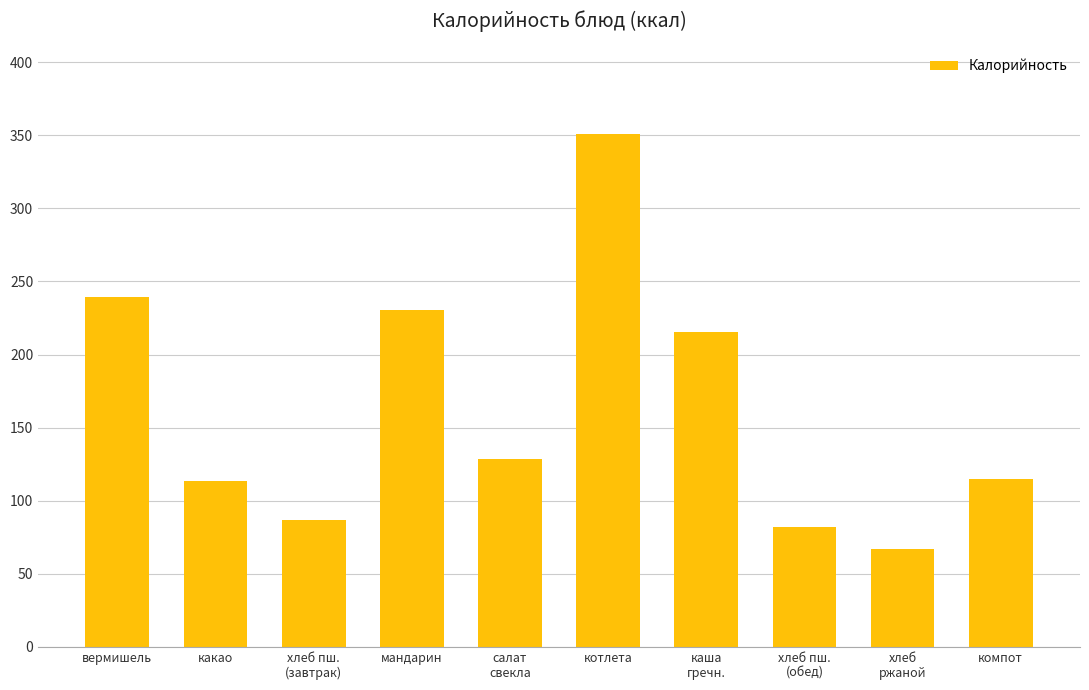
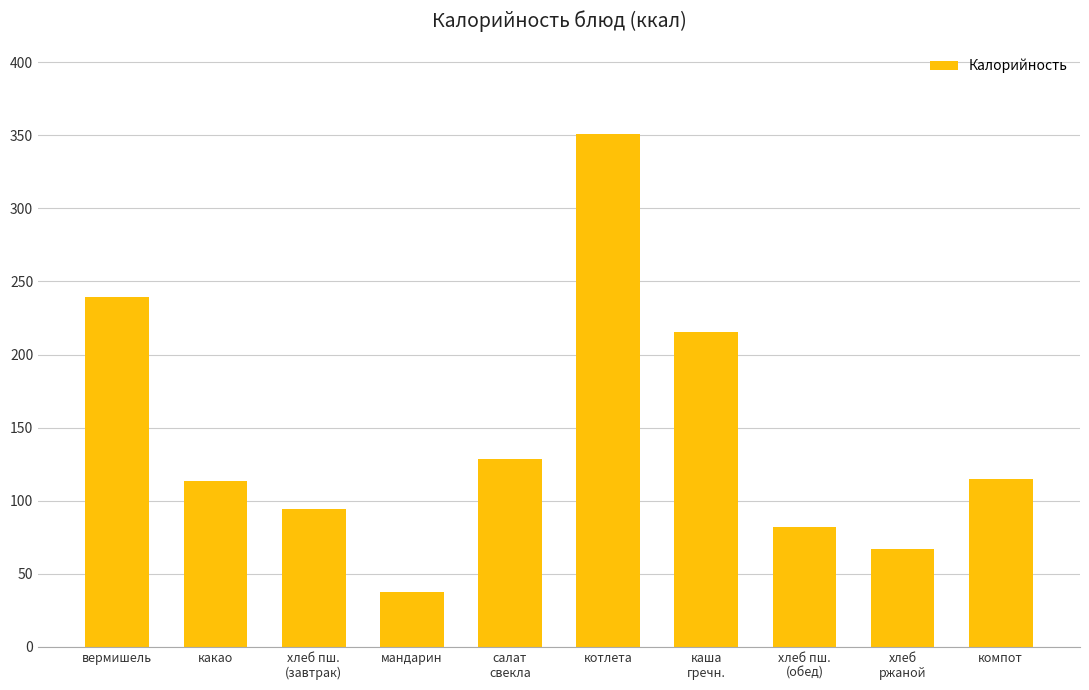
хлеб пш. (завтрак): 87 -> 94
мандарин: 230 -> 38
